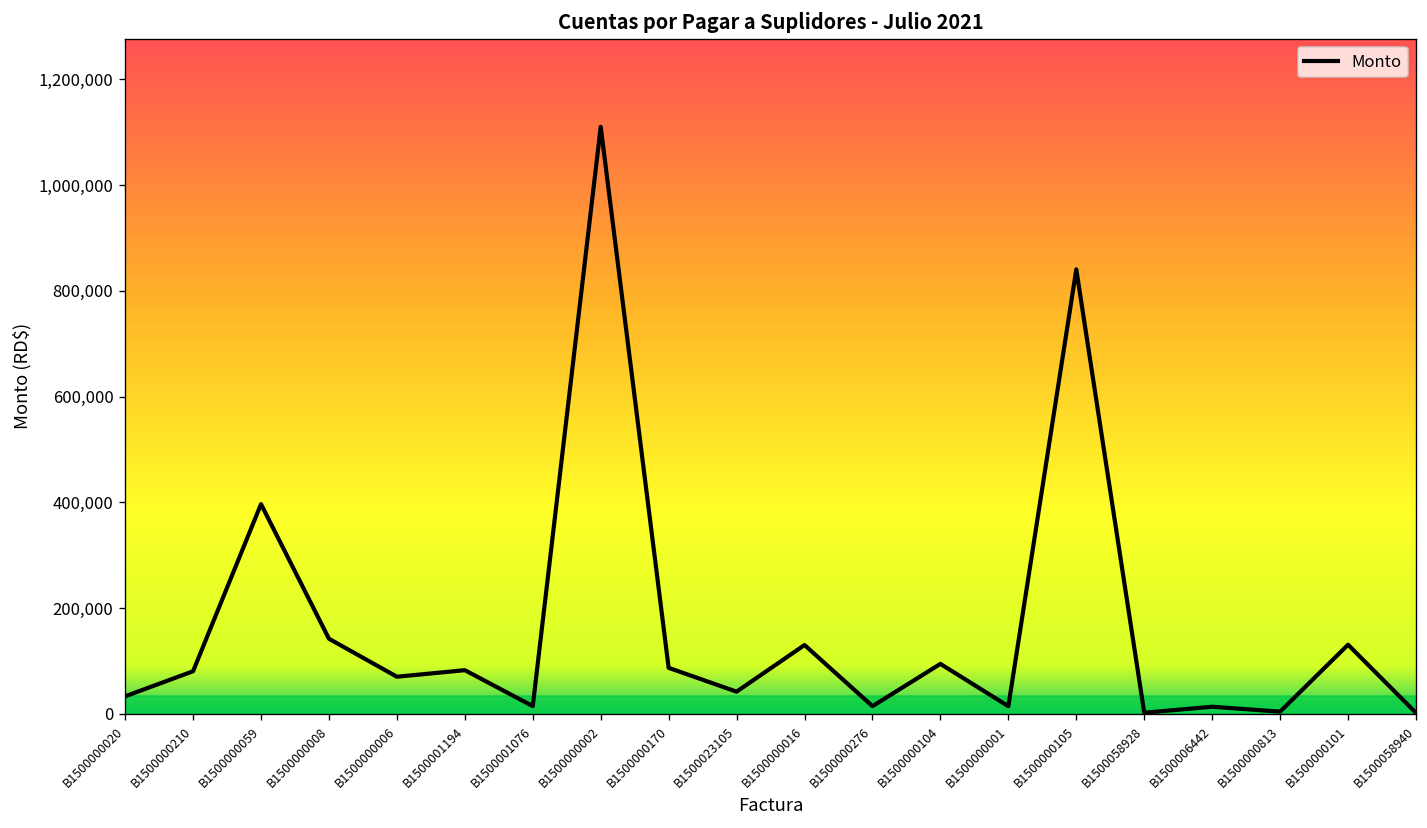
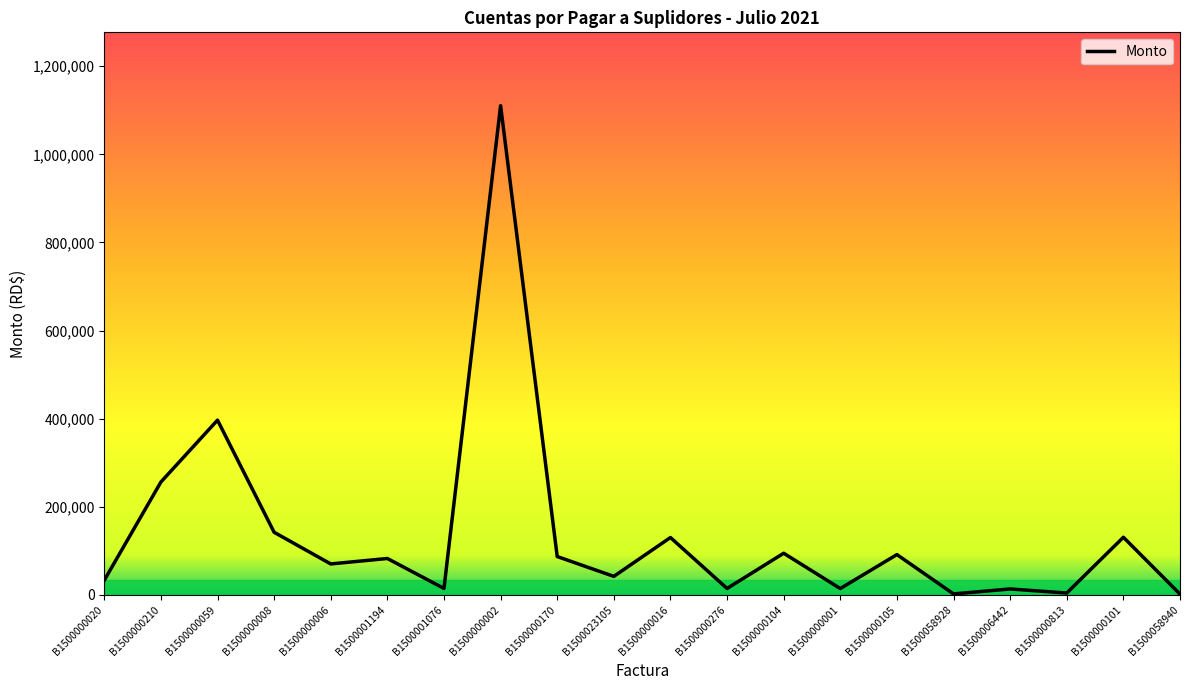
B1500000210: 80,000 -> 260,000
B1500000105: 840,000 -> 90,000
